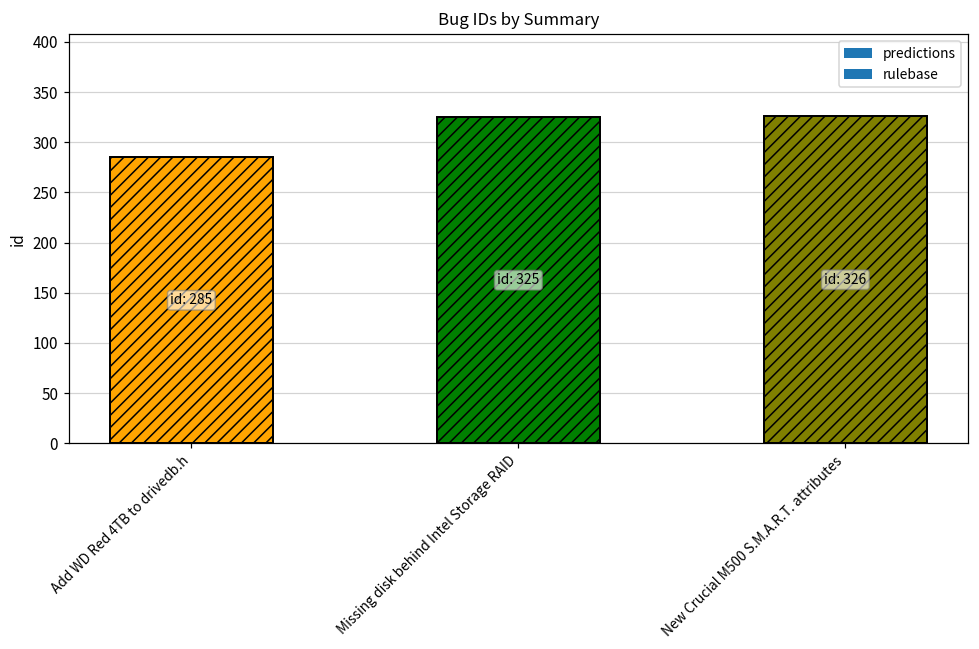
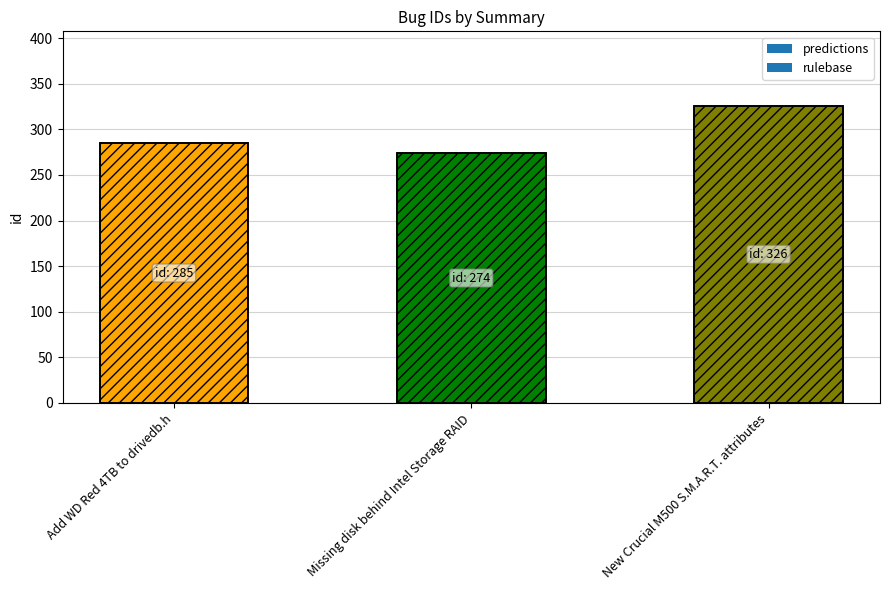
Missing disk behind Intel Storage RAID: 325 -> 274
